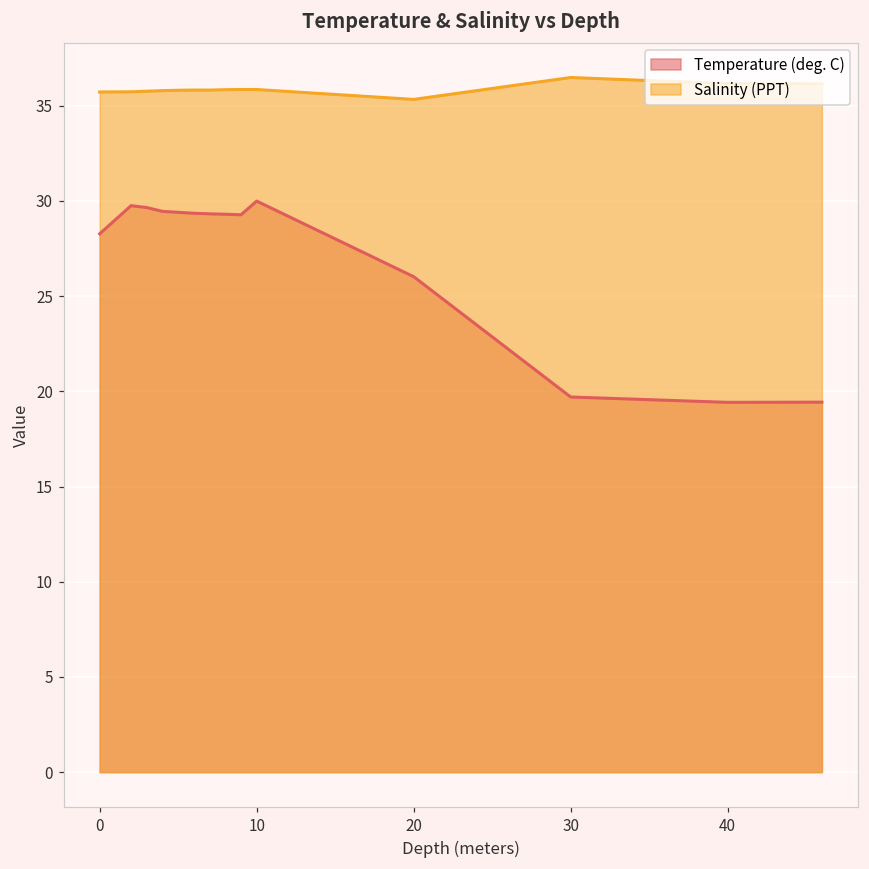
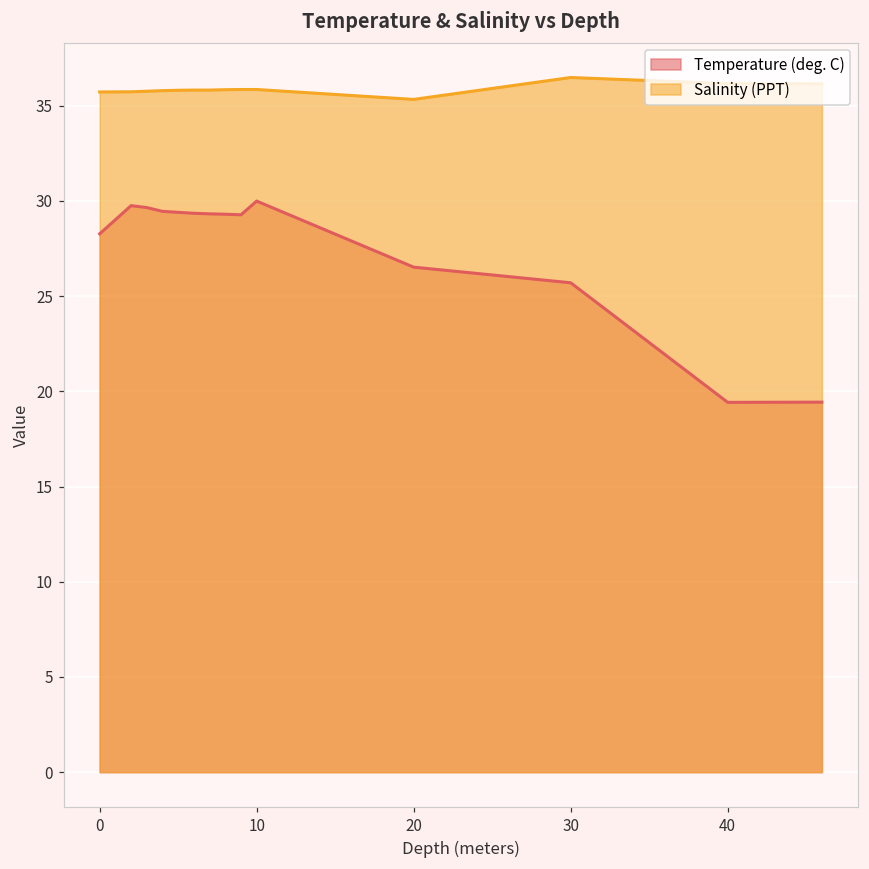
Temperature (deg. C), 20: 26.0 -> 26.5
Temperature (deg. C), 30: 19.7 -> 25.7
